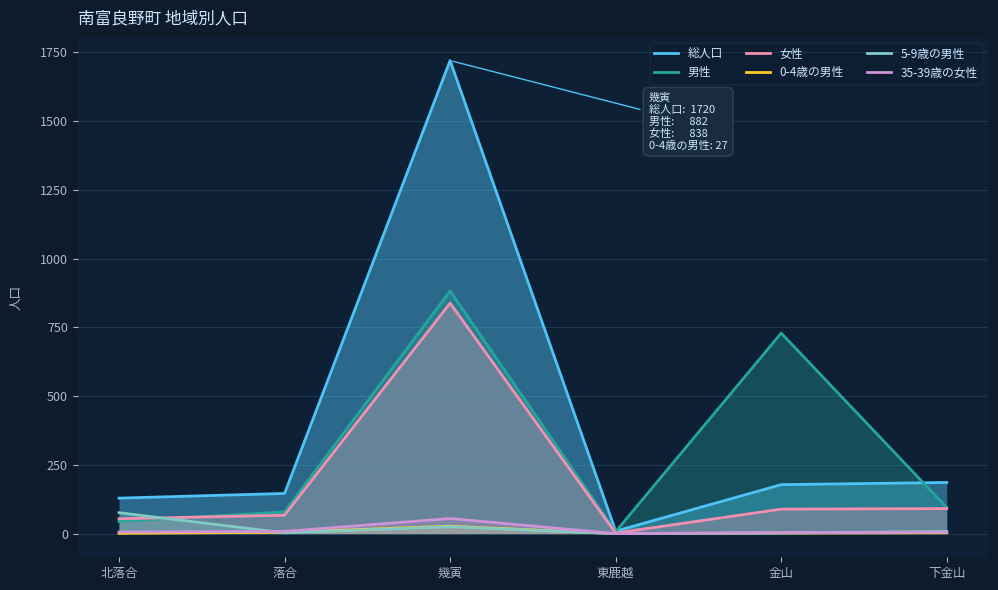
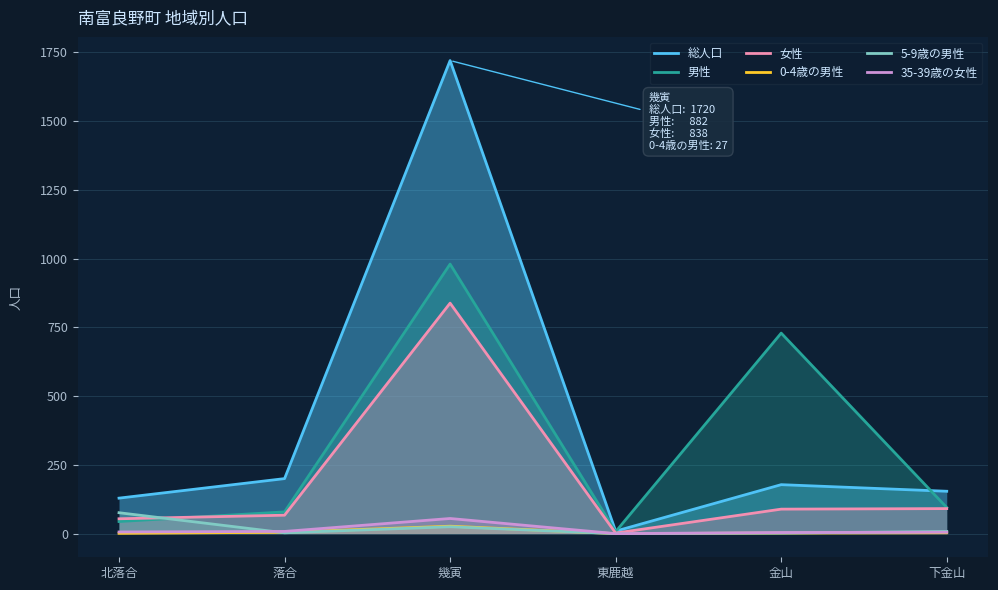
総人口, 落合: 150 -> 200
男性, 幾寅: 880 -> 980
総人口, 下金山: 190 -> 150
